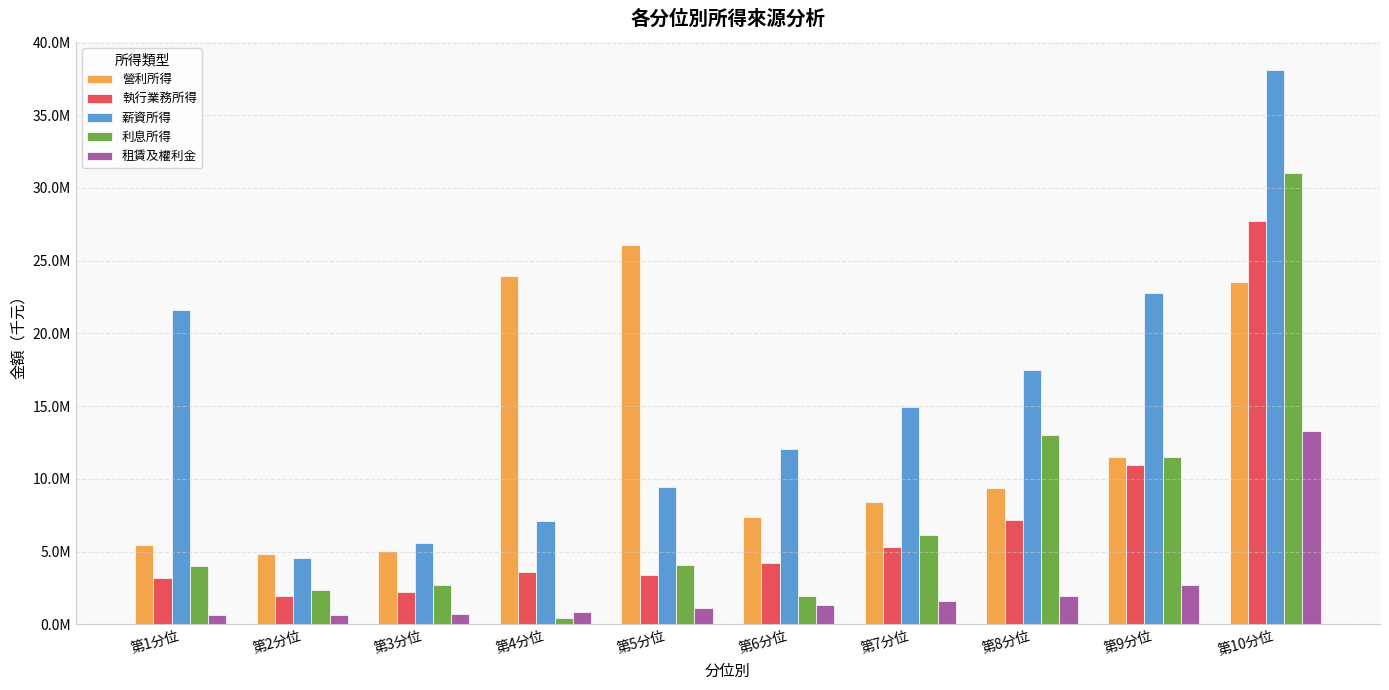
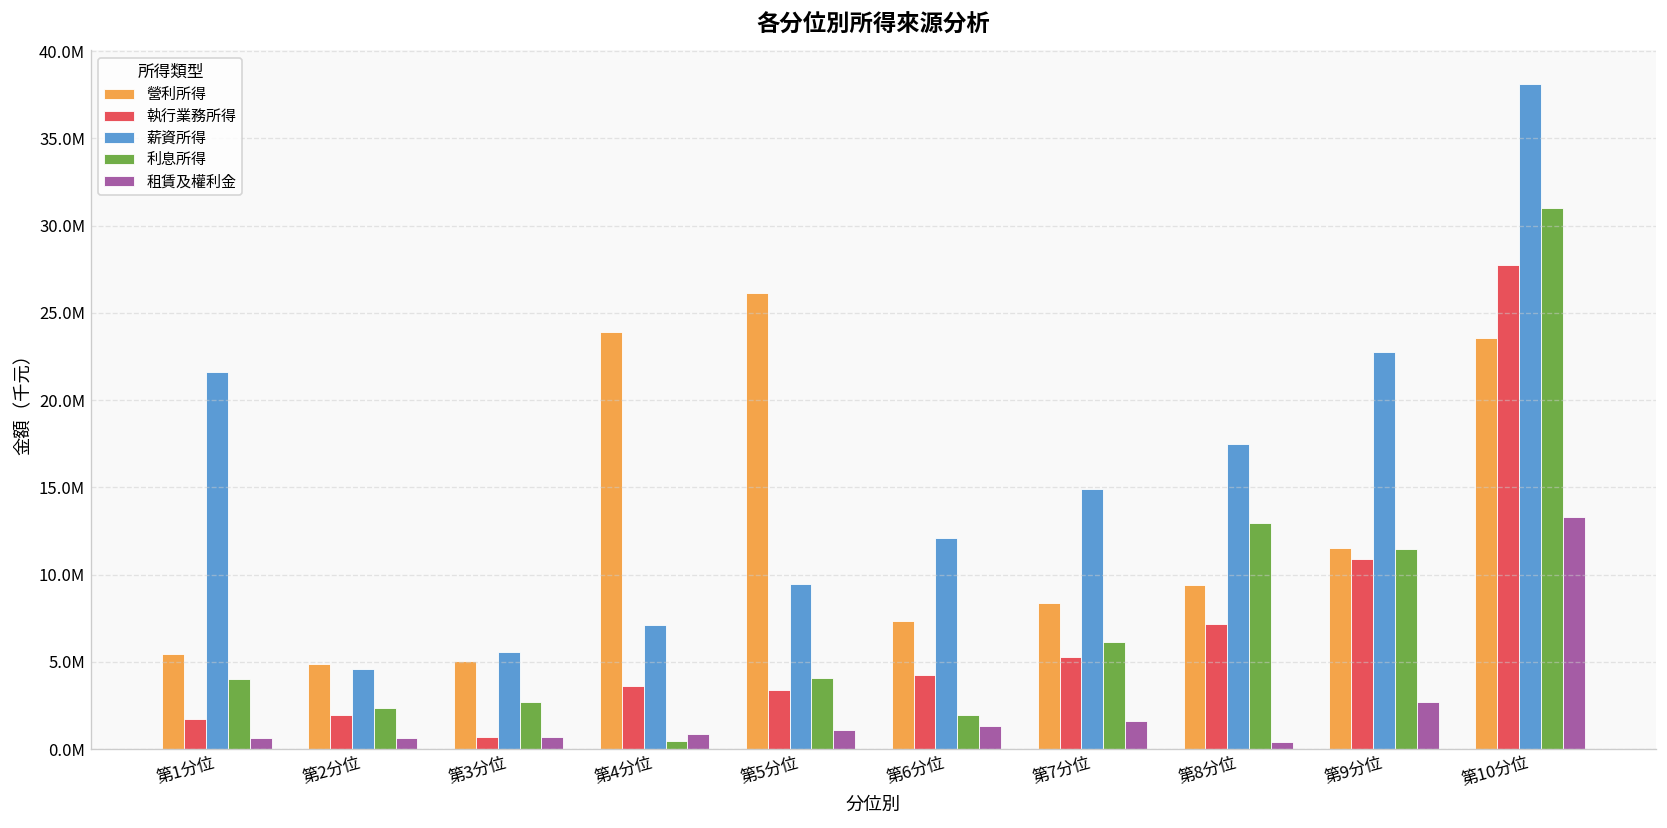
執行業務所得, 第1分位: 3200000 -> 1700000
執行業務所得, 第3分位: 2200000 -> 700000
租賃及權利金, 第8分位: 2000000 -> 400000
